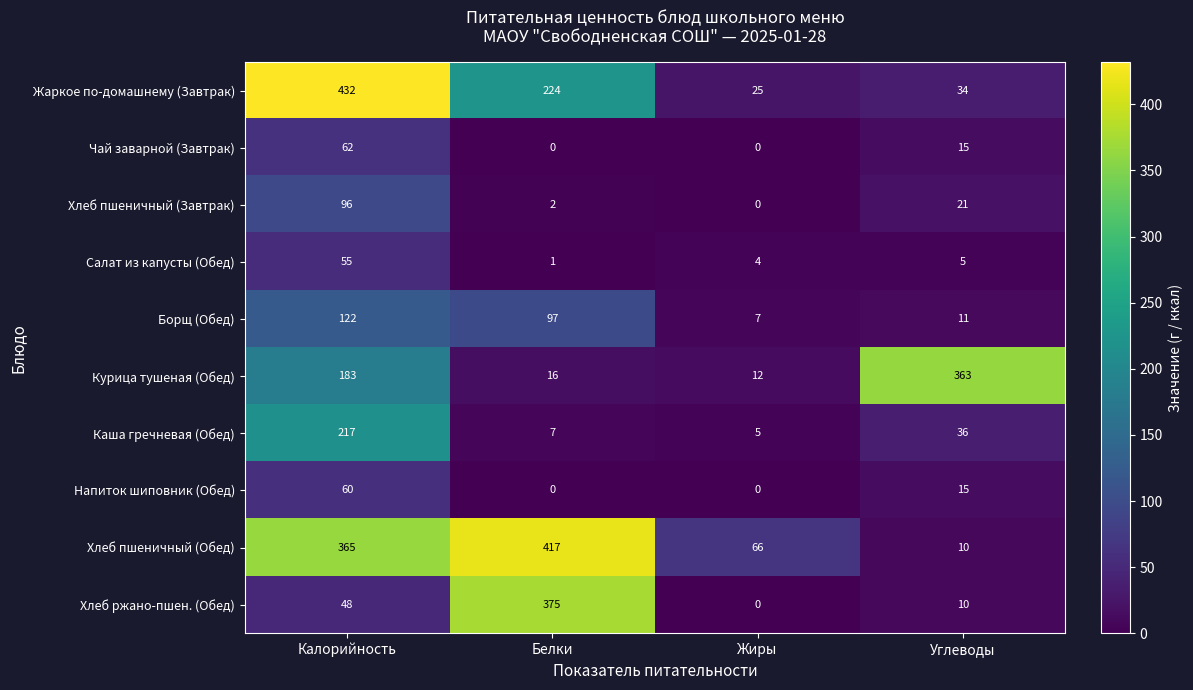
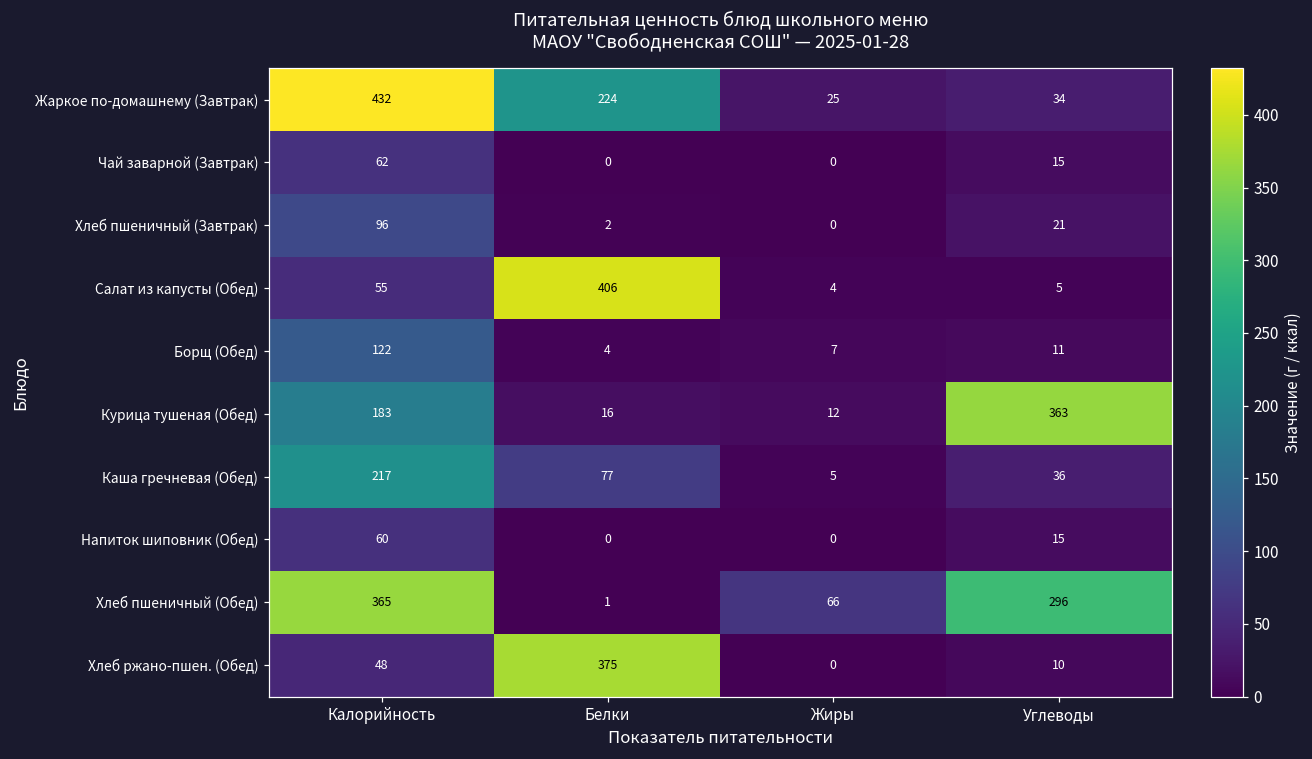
Салат из капусты (Обед), Белки: 1 -> 406
Борщ (Обед), Белки: 97 -> 4
Каша гречневая (Обед), Белки: 7 -> 77
Хлеб пшеничный (Обед), Белки: 417 -> 1
Хлеб пшеничный (Обед), Углеводы: 10 -> 296
